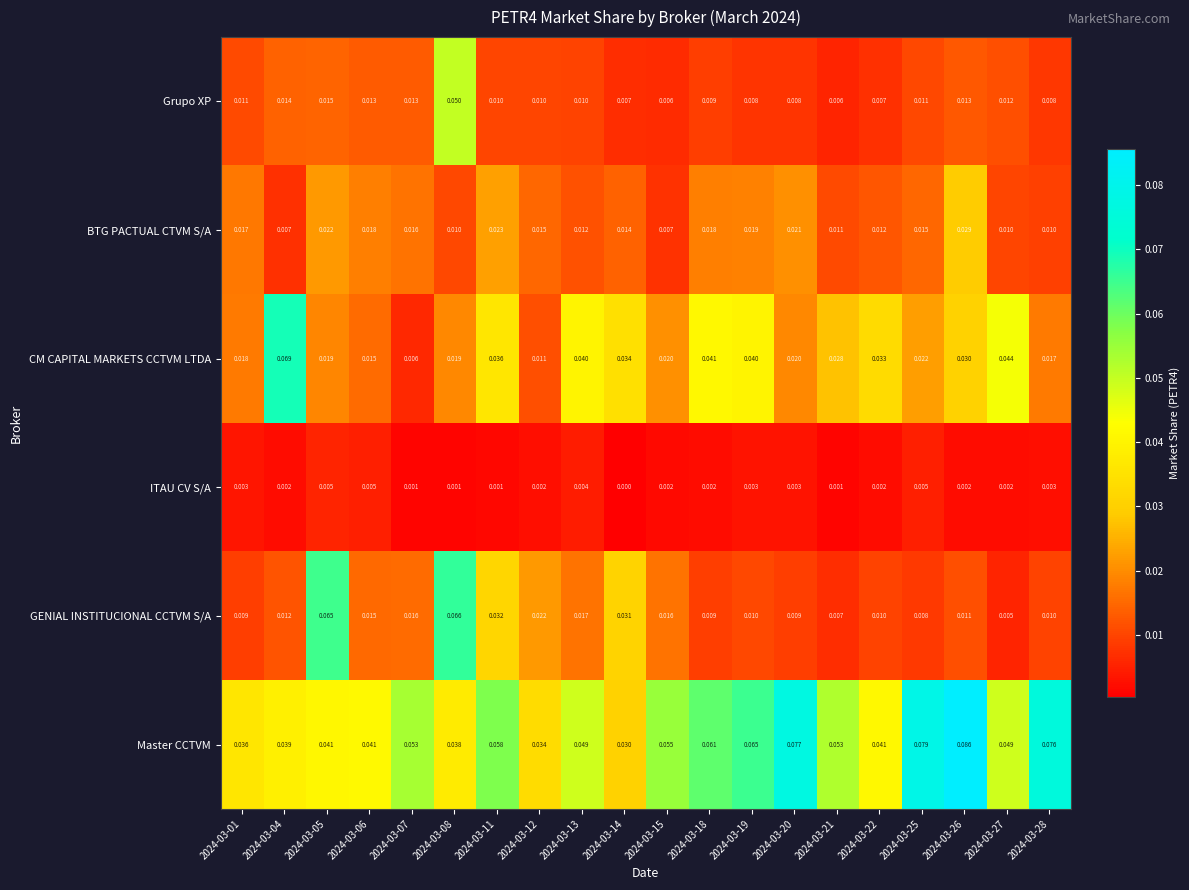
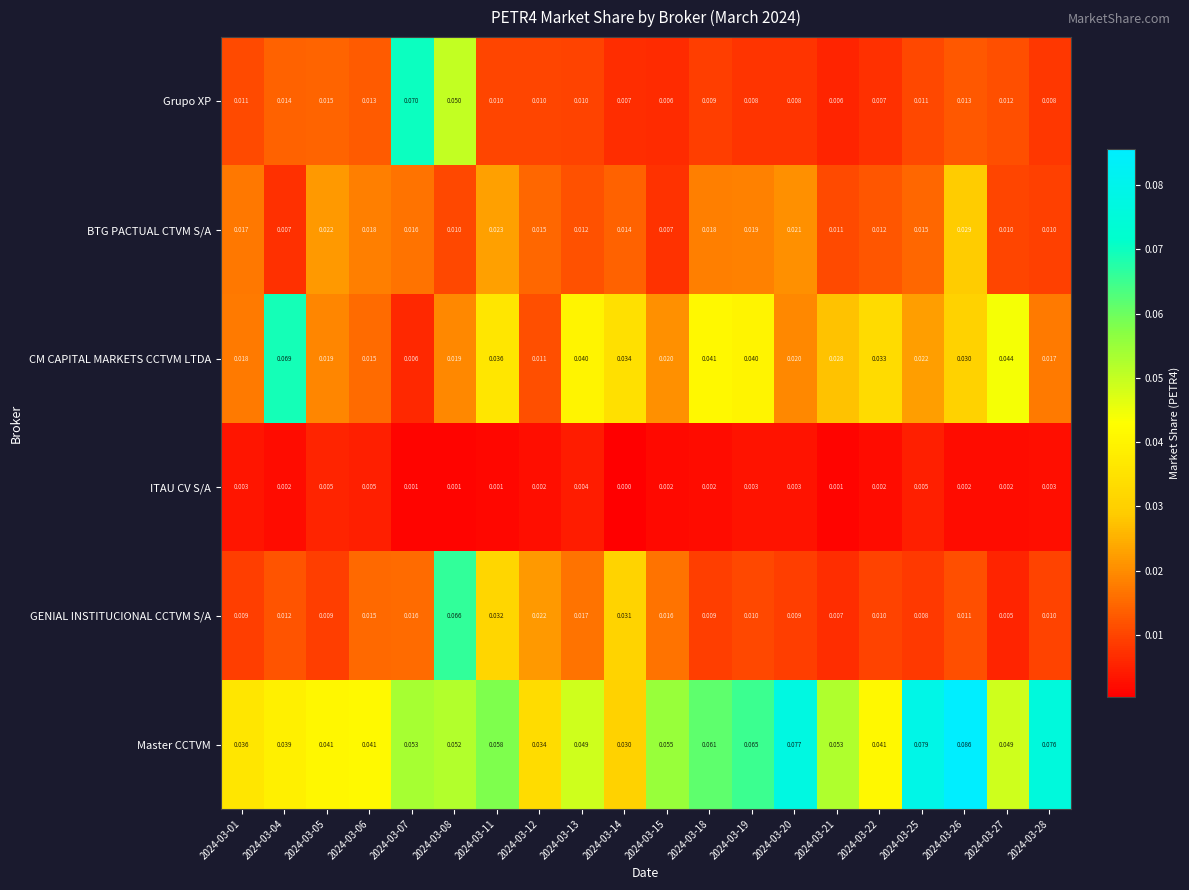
Grupo XP, 2024-03-07: 0.013 -> 0.070
GENIAL INSTITUCIONAL CCTVM S/A, 2024-03-05: 0.065 -> 0.009
Master CCTVM, 2024-03-08: 0.038 -> 0.052
